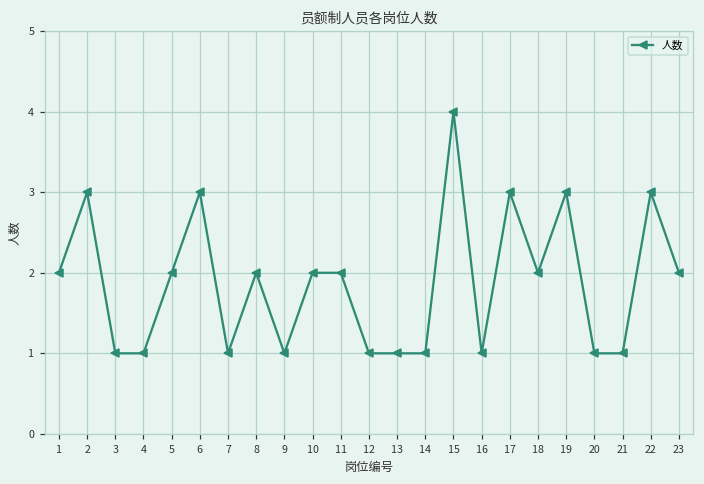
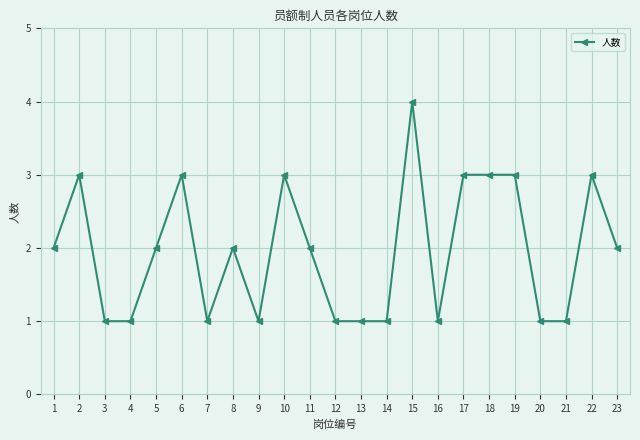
10: 2 -> 3
18: 2 -> 3
